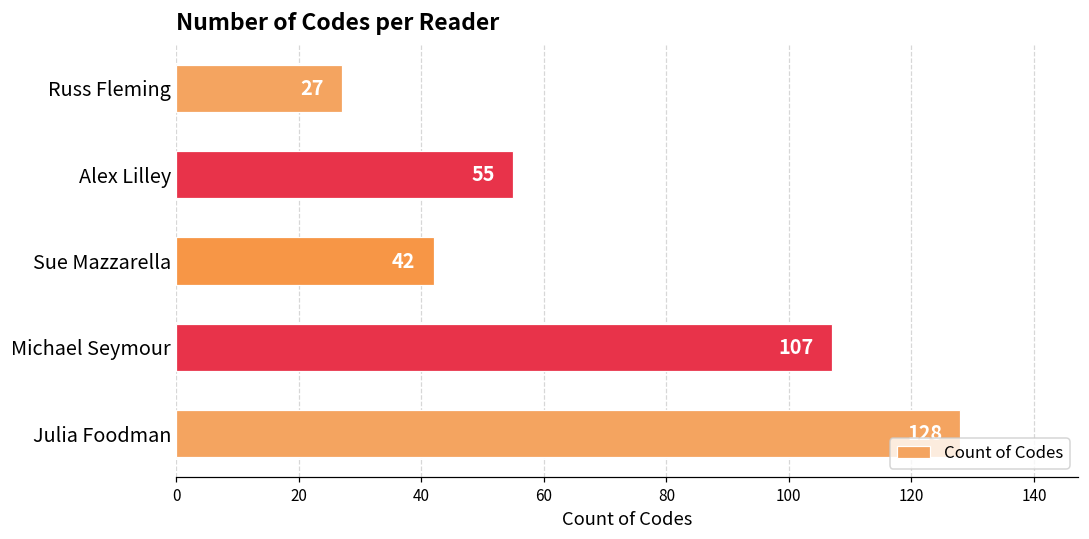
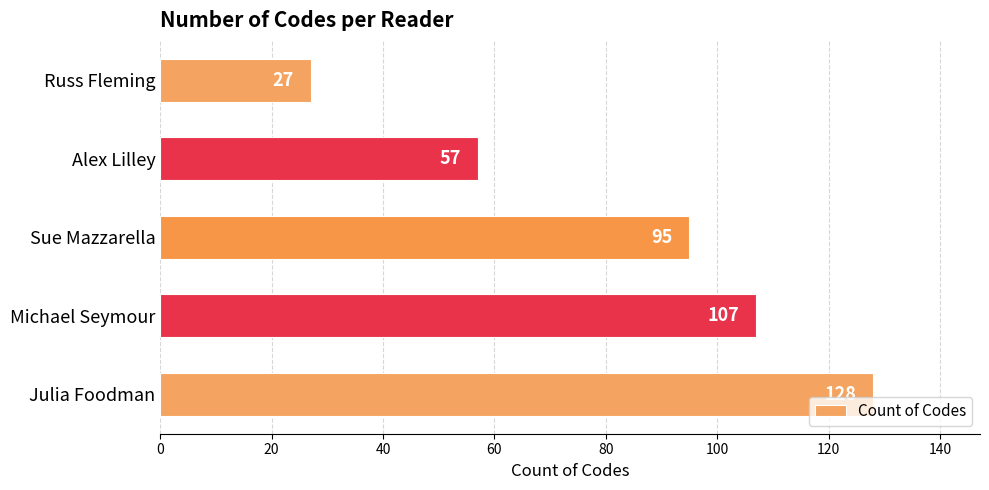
Alex Lilley: 55 -> 57
Sue Mazzarella: 42 -> 95
